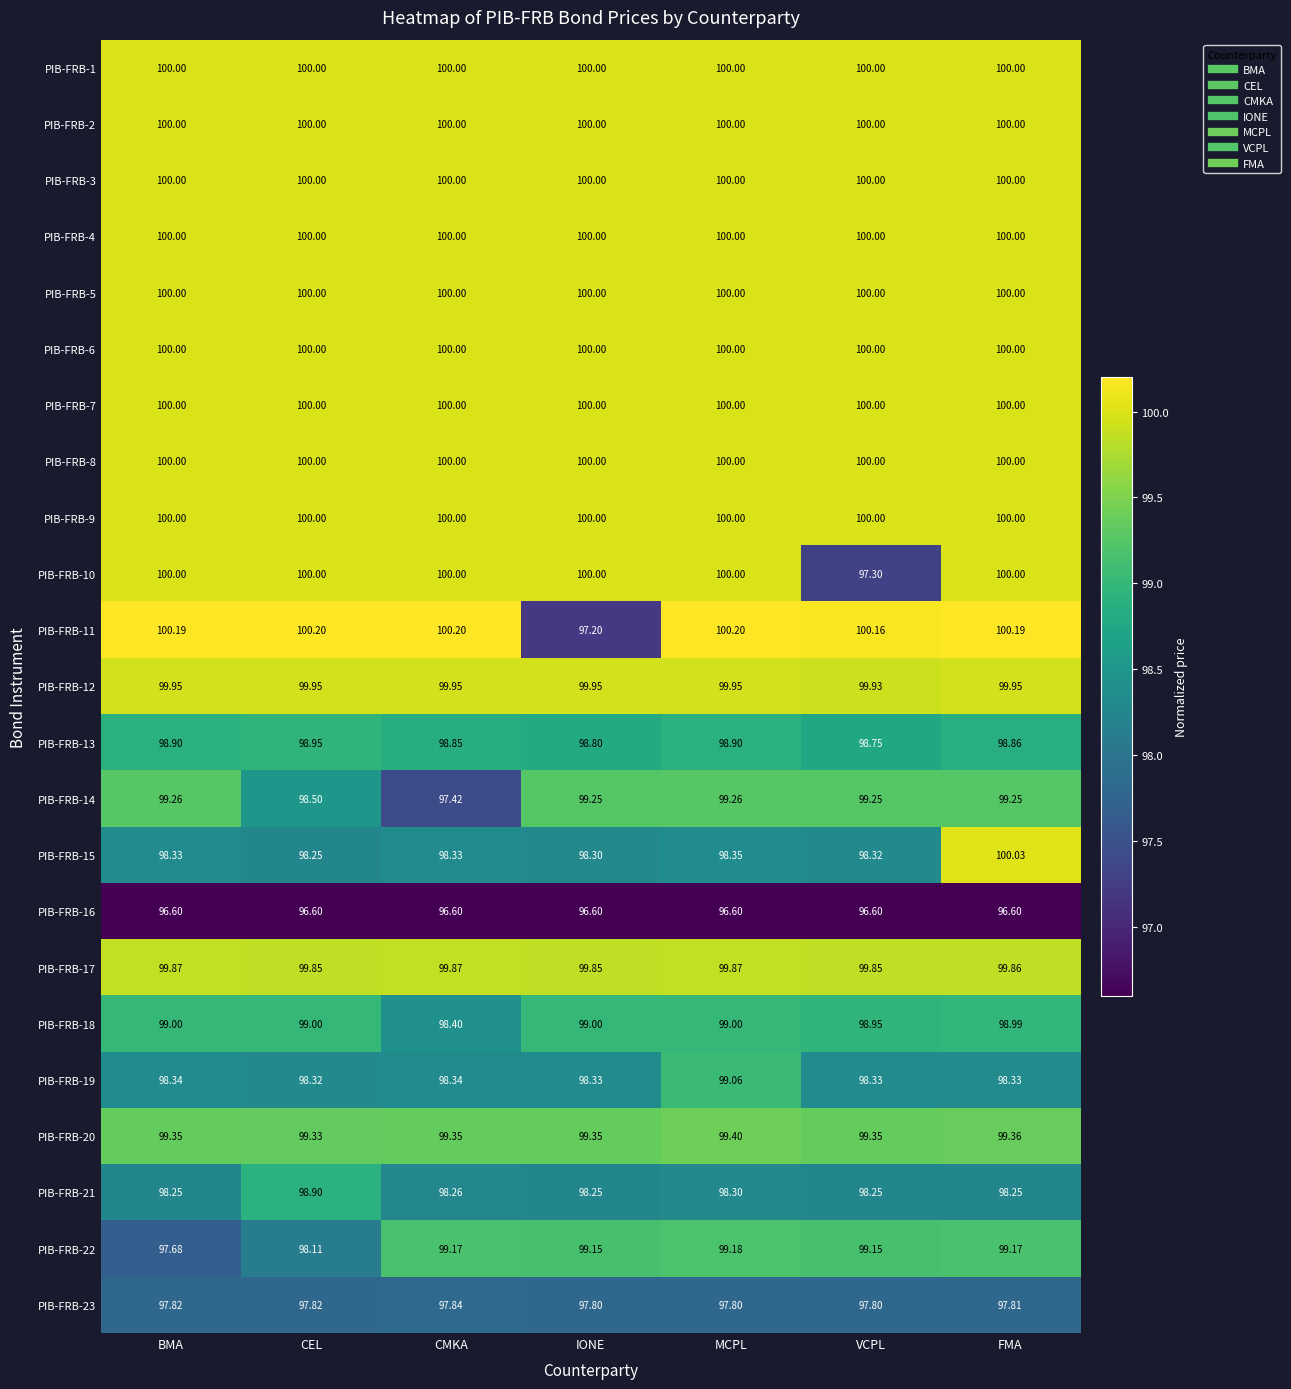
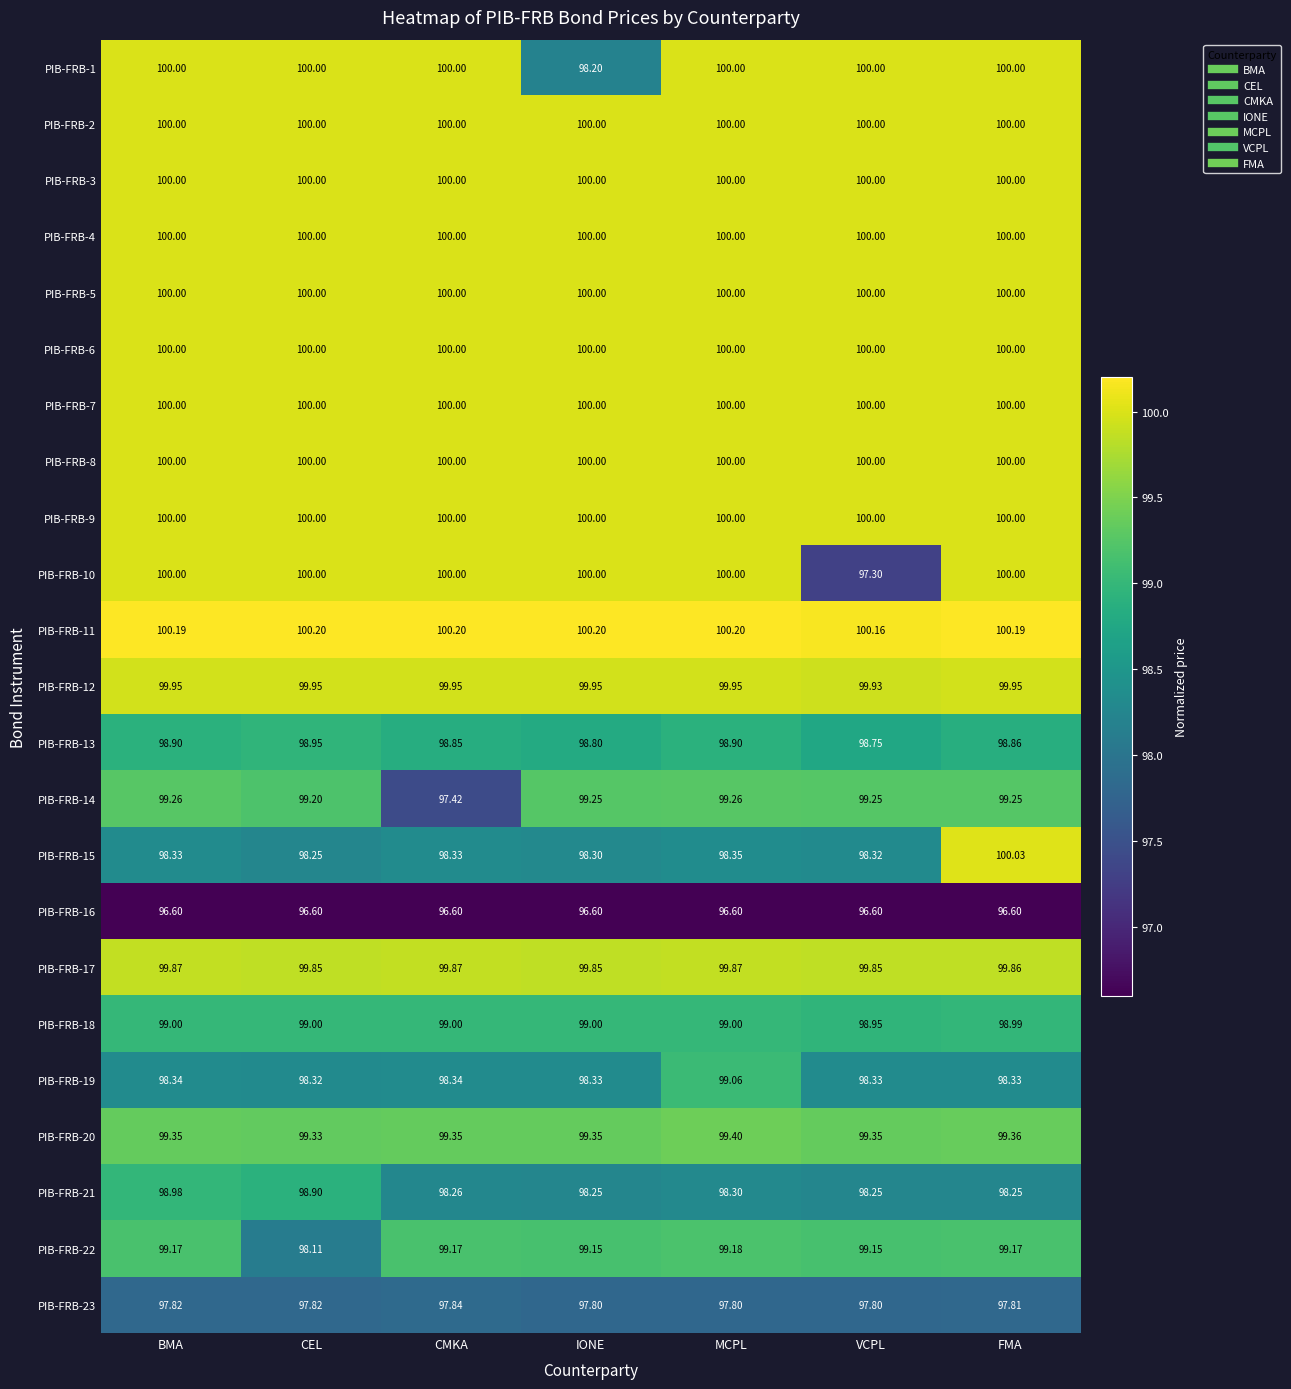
PIB-FRB-1, IONE: 100.00 -> 98.20
PIB-FRB-11, IONE: 97.20 -> 100.20
PIB-FRB-14, CEL: 98.50 -> 99.20
PIB-FRB-18, CMKA: 98.40 -> 99.00
PIB-FRB-21, BMA: 98.25 -> 98.98
PIB-FRB-22, BMA: 97.68 -> 99.17
